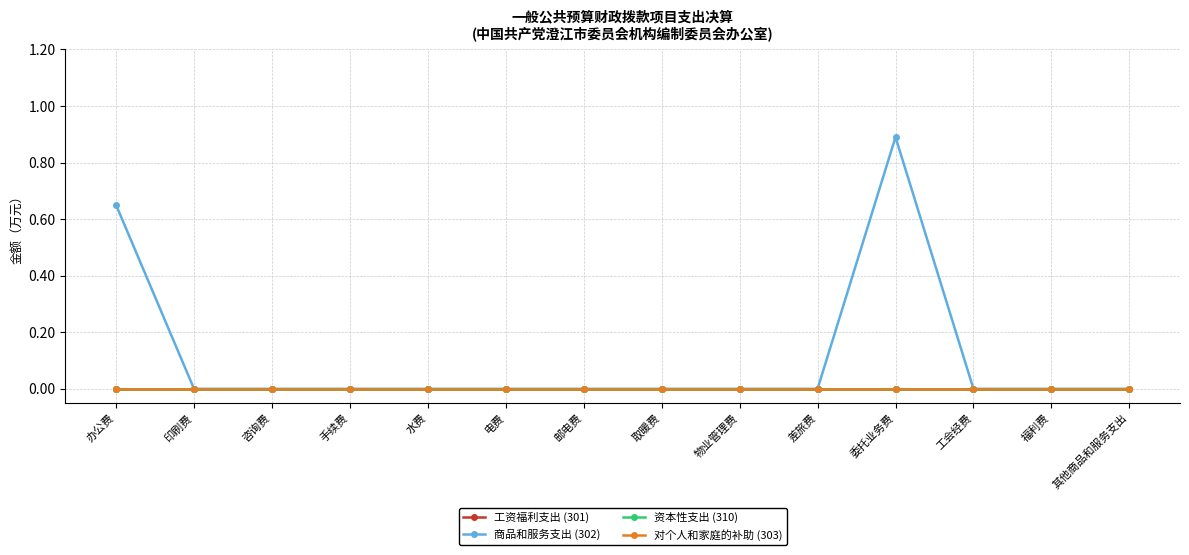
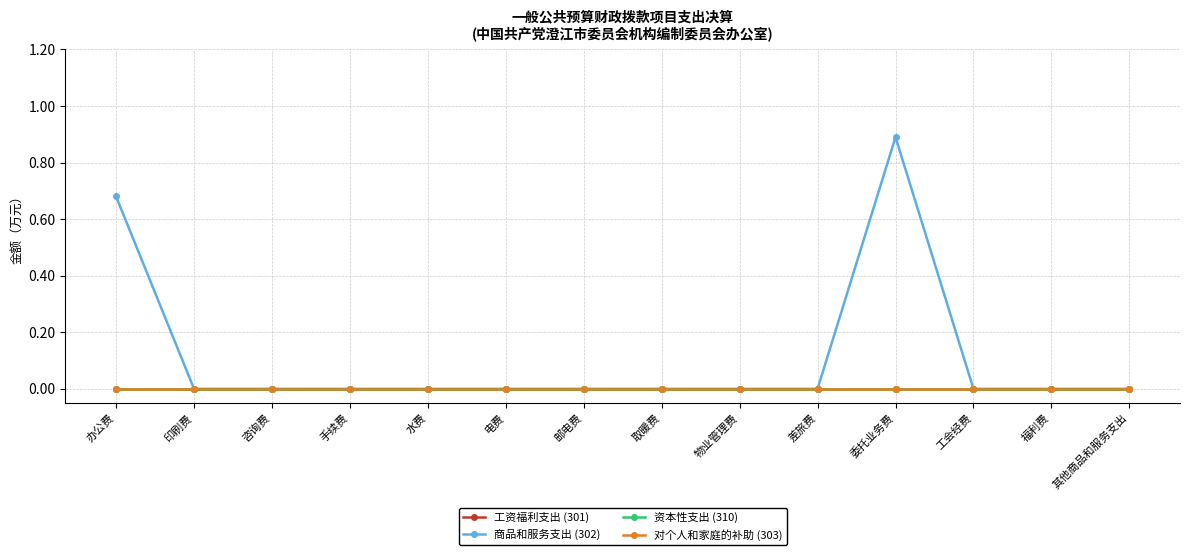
商品和服务支出 (302), 办公费: 0.65 -> 0.68
